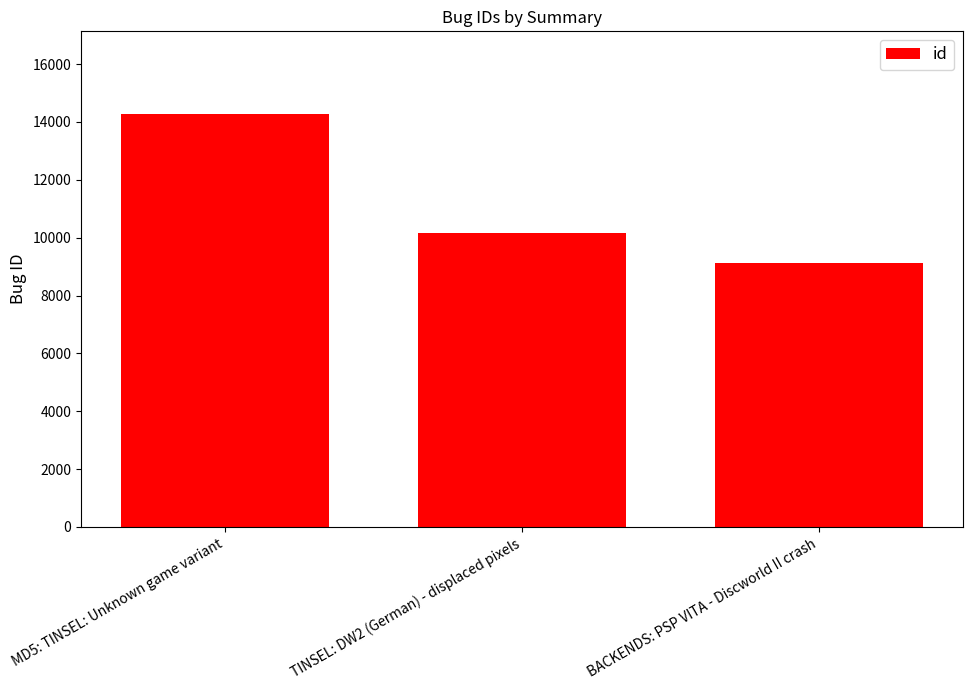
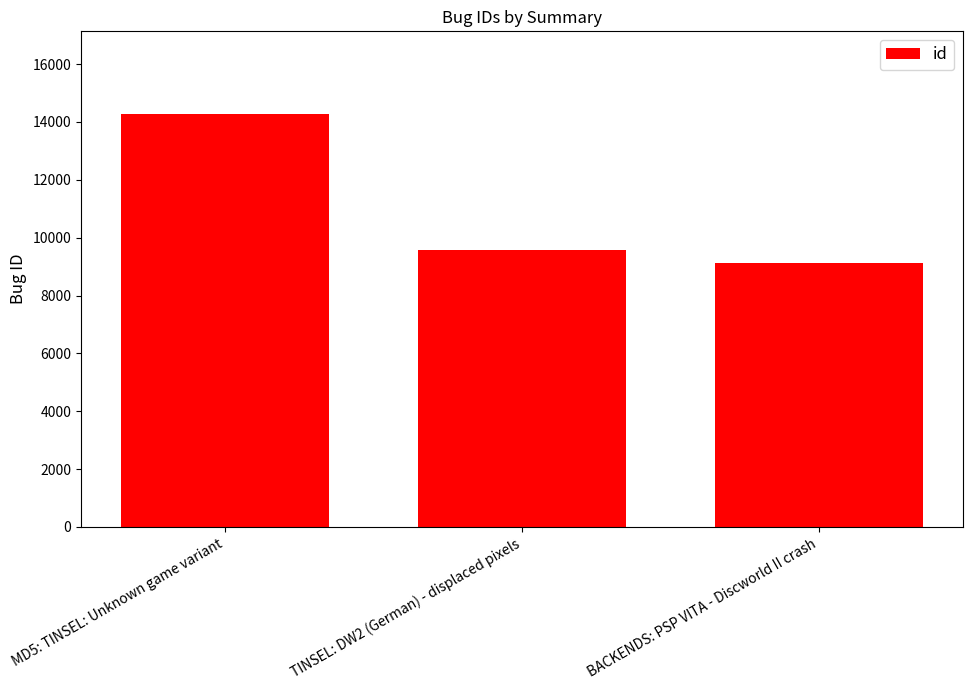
TINSEL: DW2 (German) - displaced pixels: 10200 -> 9600
